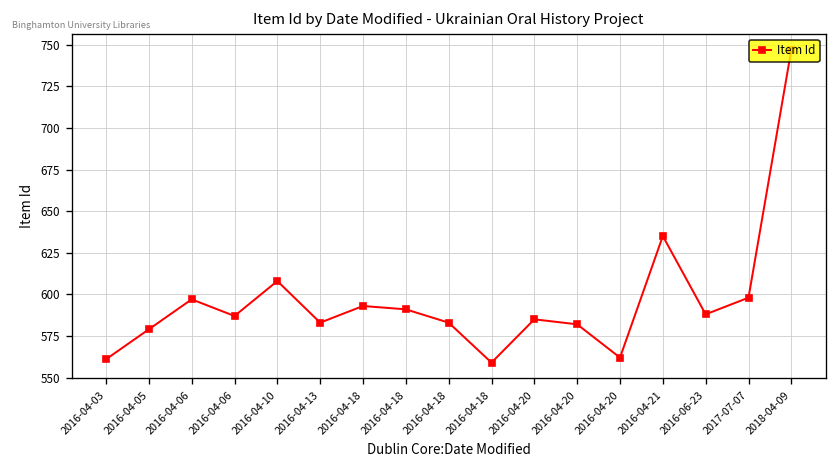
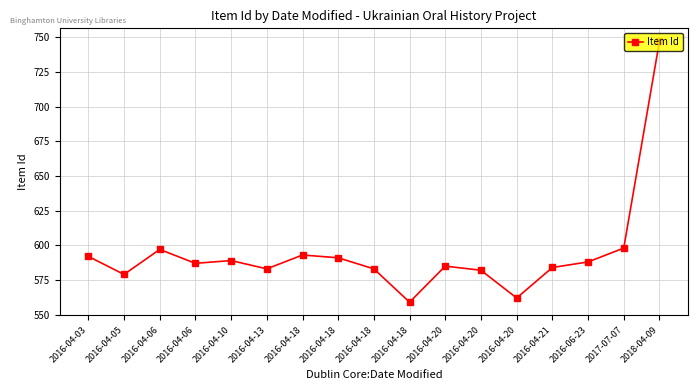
2016-04-03: 561 -> 592
2016-04-10: 608 -> 589
2016-04-21: 635 -> 584
